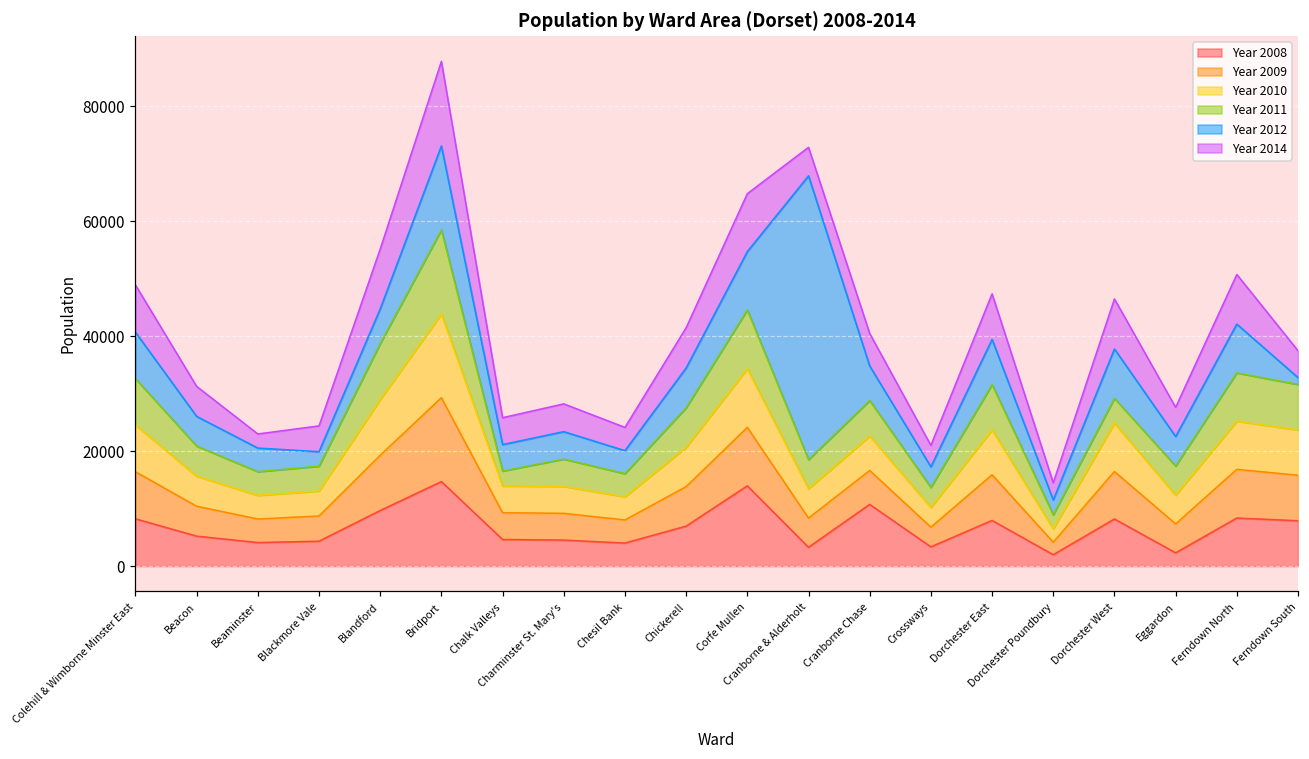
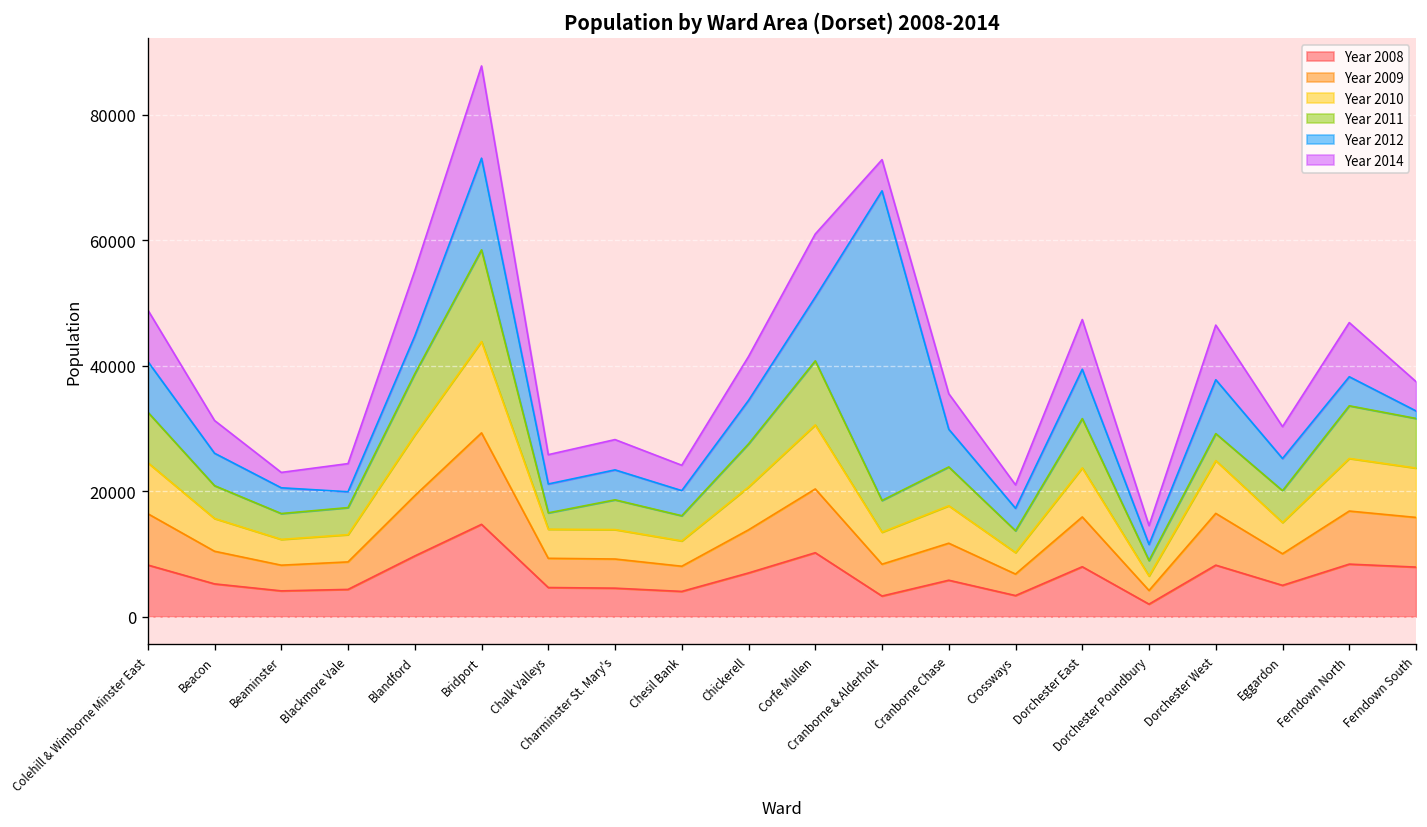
Year 2008, Corfe Mullen: 14000 -> 10000
Year 2008, Cranborne Chase: 11000 -> 6000
Year 2008, Eggardon: 2000 -> 5000
Year 2012, Ferndown North: 8000 -> 5000
